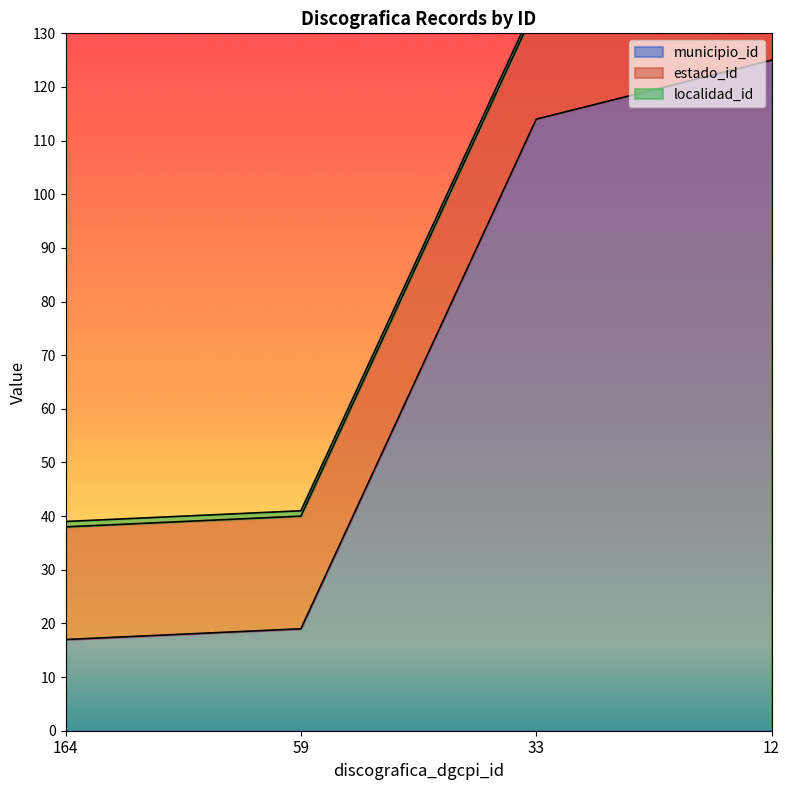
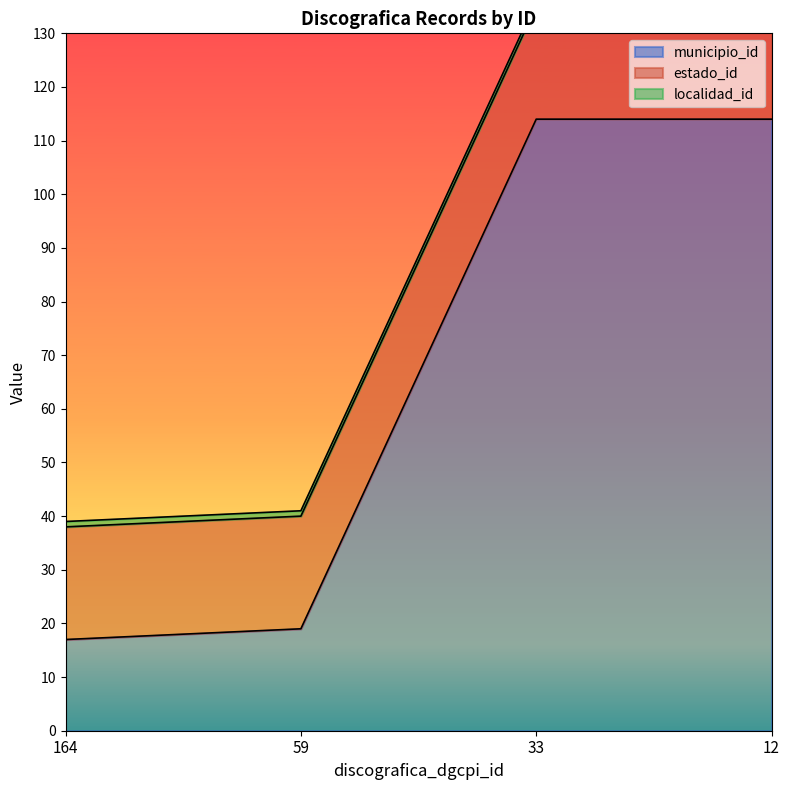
municipio_id, 12: 125 -> 114
